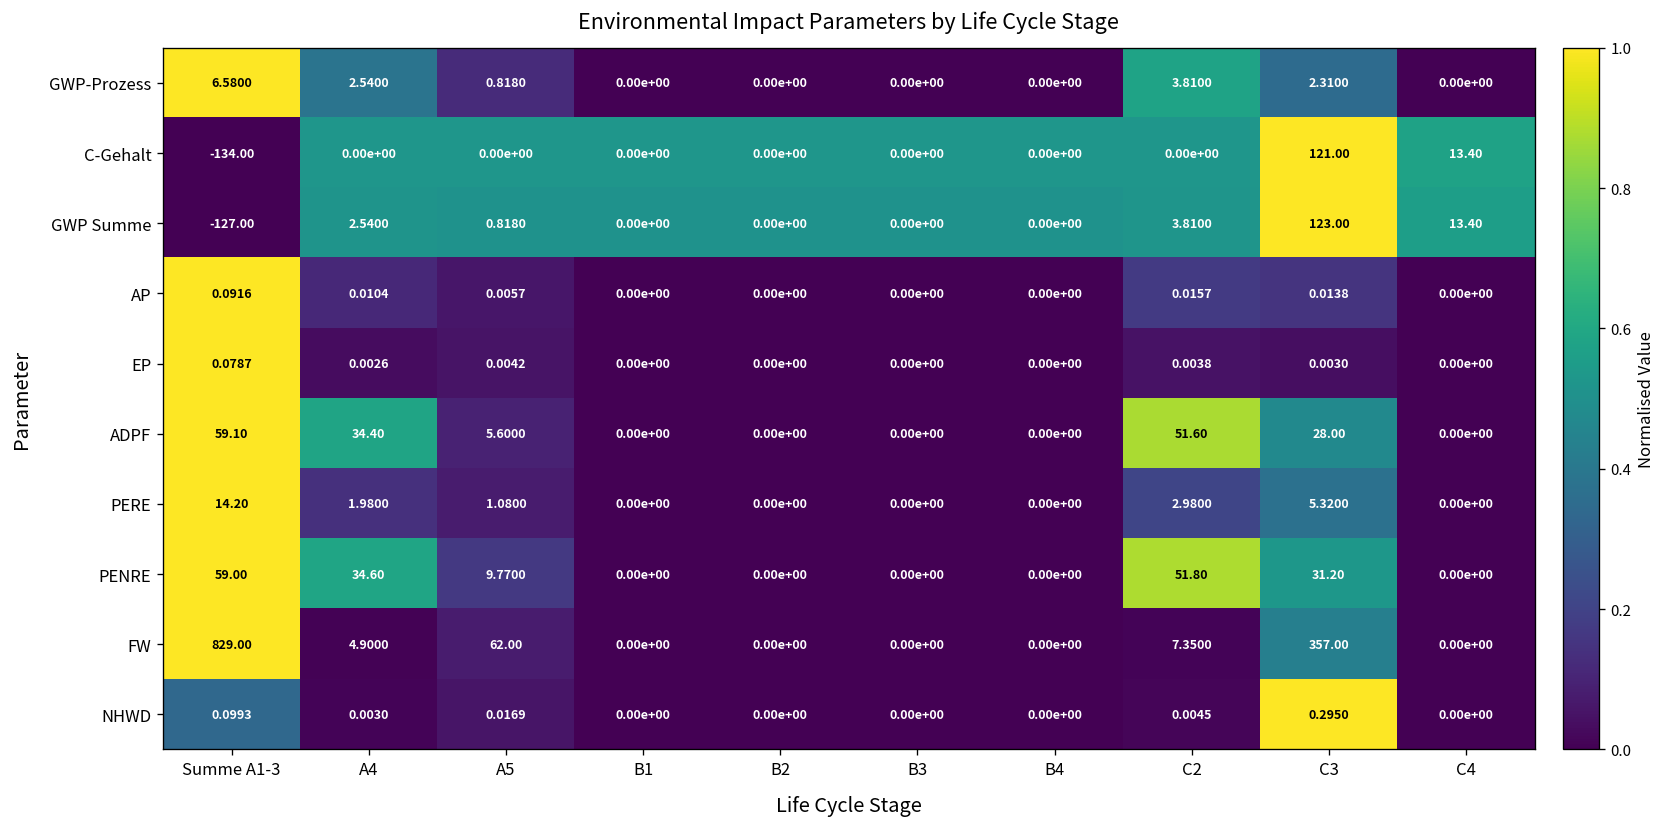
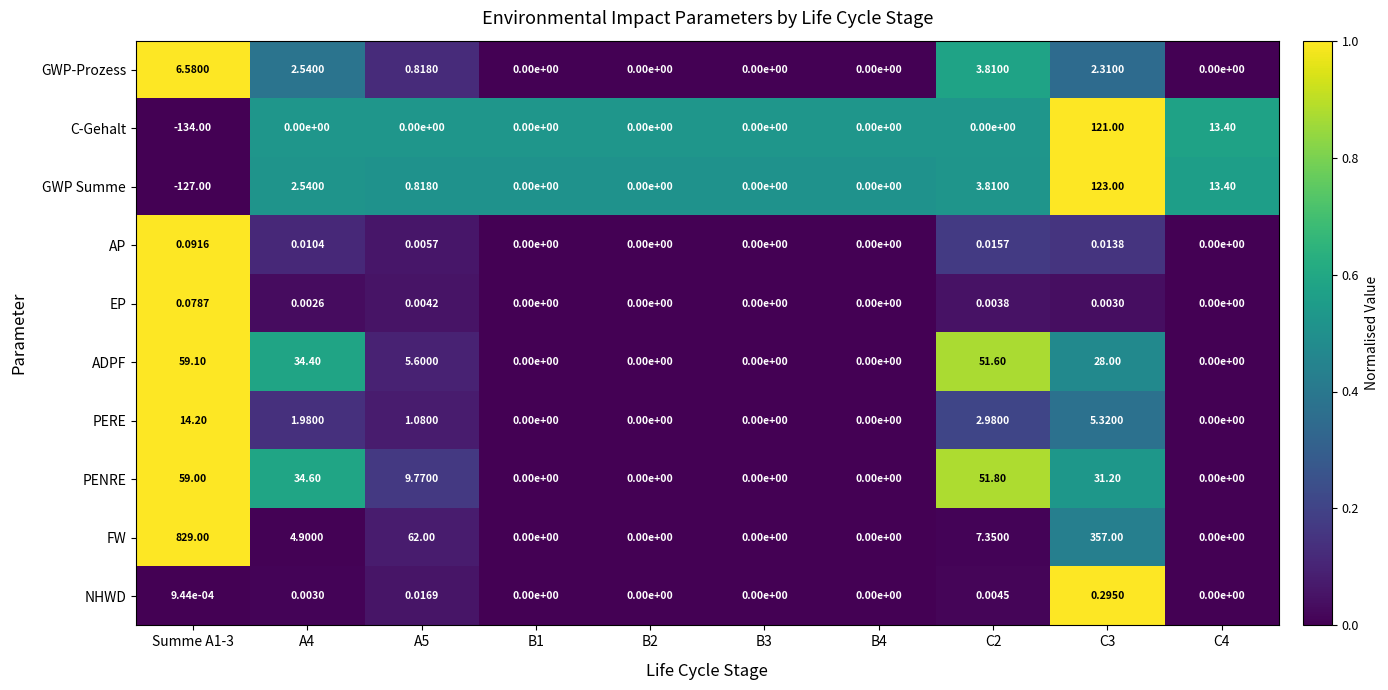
NHWD, Summe A1-3: 0.0993 -> 9.44e-04
